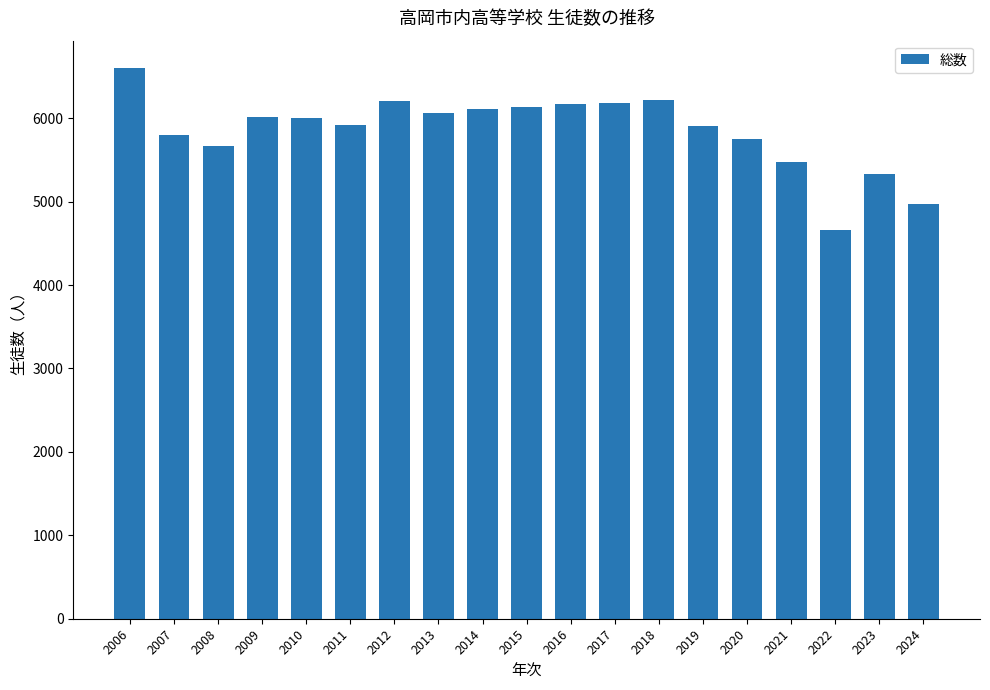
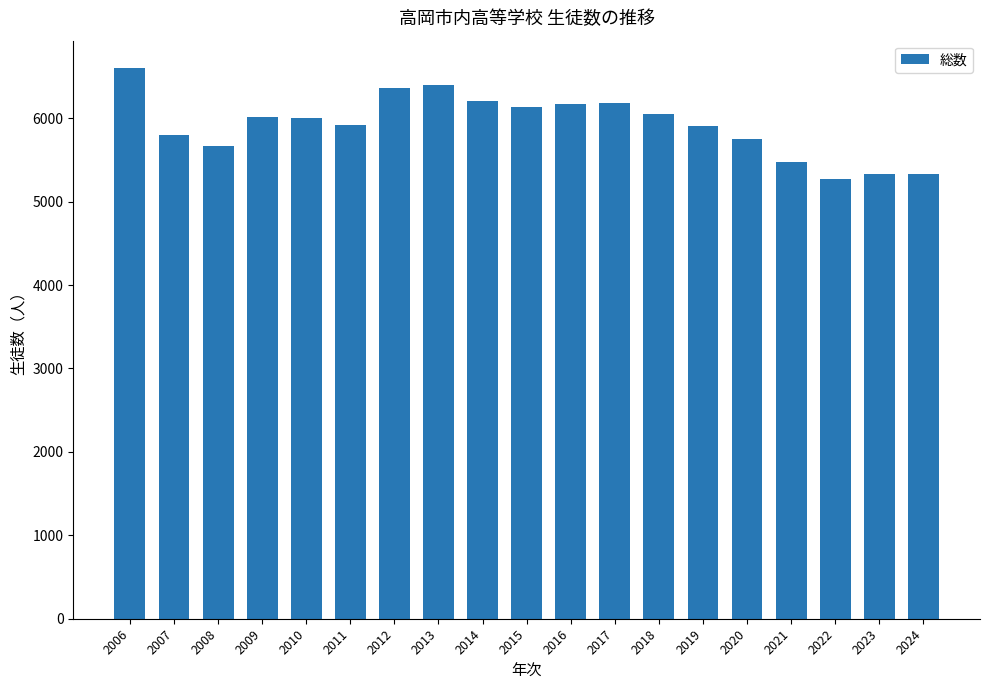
2012: 6200 -> 6400
2013: 6100 -> 6400
2014: 6100 -> 6200
2018: 6200 -> 6000
2022: 4700 -> 5300
2024: 5000 -> 5300
